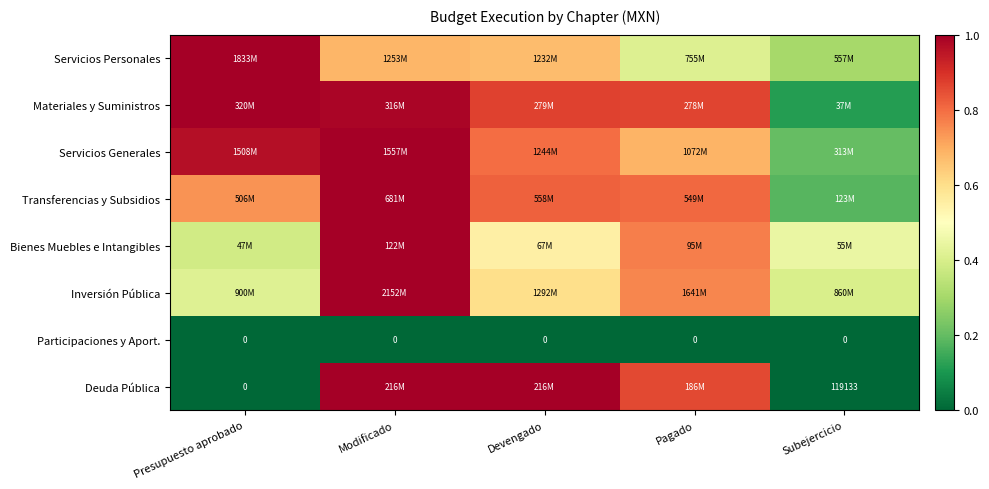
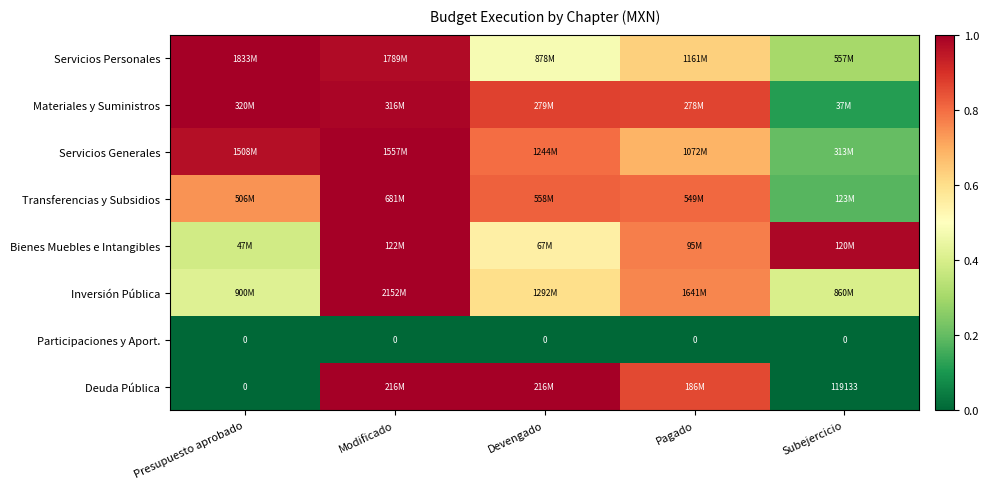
Servicios Personales, Modificado: 1253M -> 1789M
Servicios Personales, Devengado: 1232M -> 878M
Servicios Personales, Pagado: 755M -> 1161M
Bienes Muebles e Intangibles, Subejercicio: 55M -> 120M
